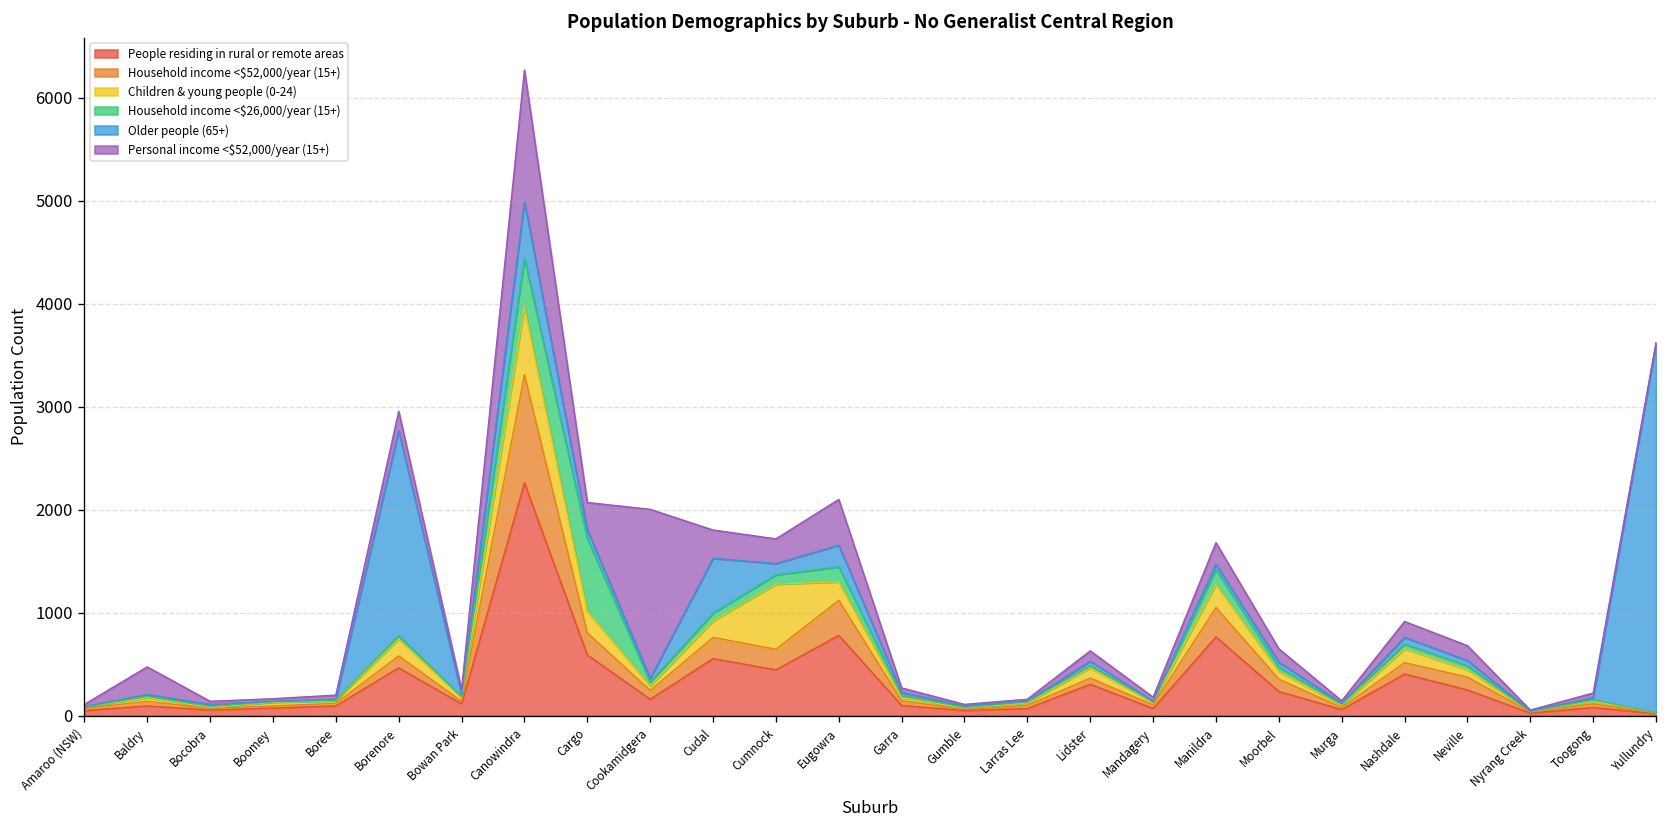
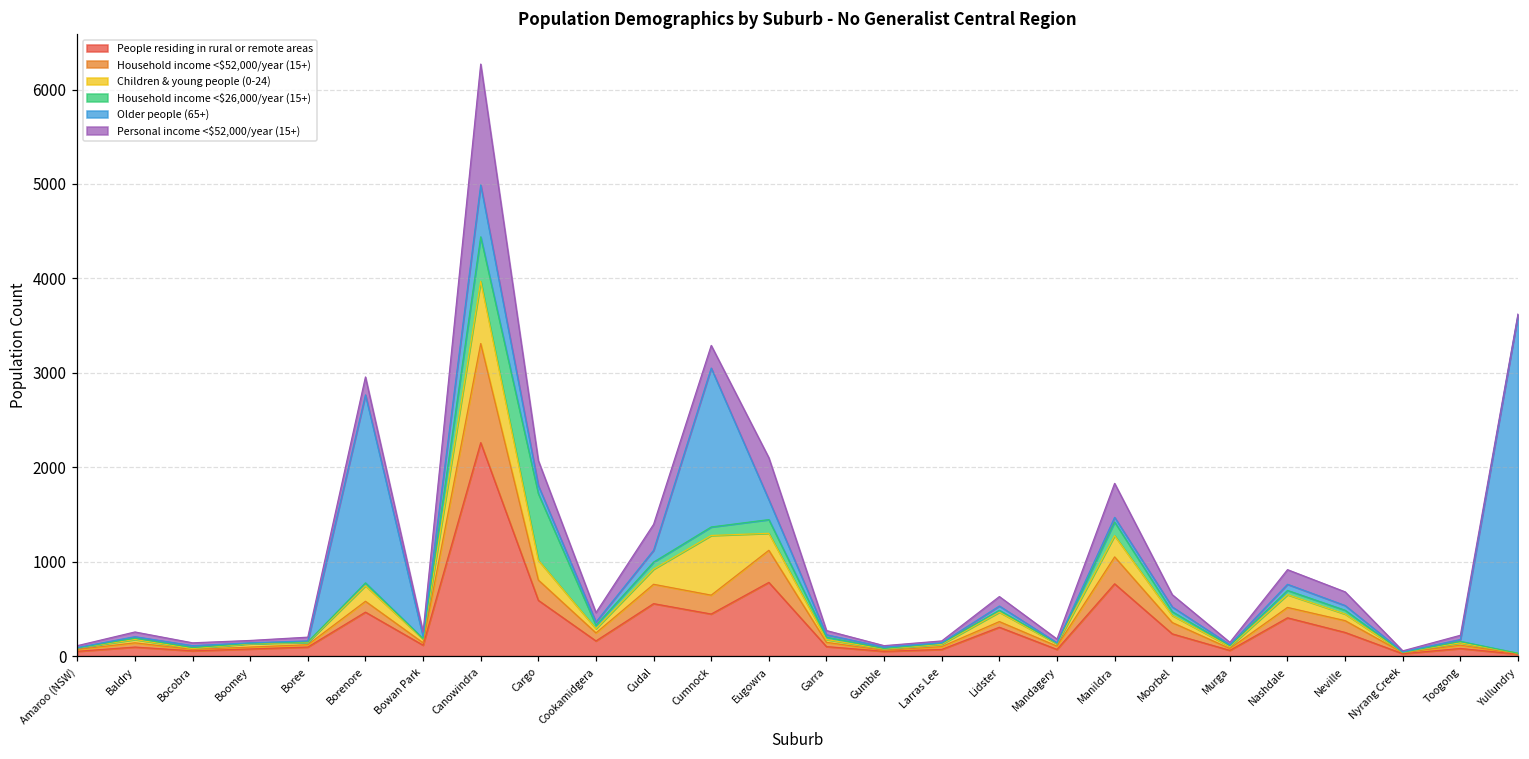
Personal income <$52,000/year (15+), Baldry: 300 -> 100
Personal income <$52,000/year (15+), Cookamidgera: 1600 -> 100
Older people (65+), Cudal: 500 -> 100
Older people (65+), Cumnock: 100 -> 1700
Personal income <$52,000/year (15+), Manildra: 200 -> 400
